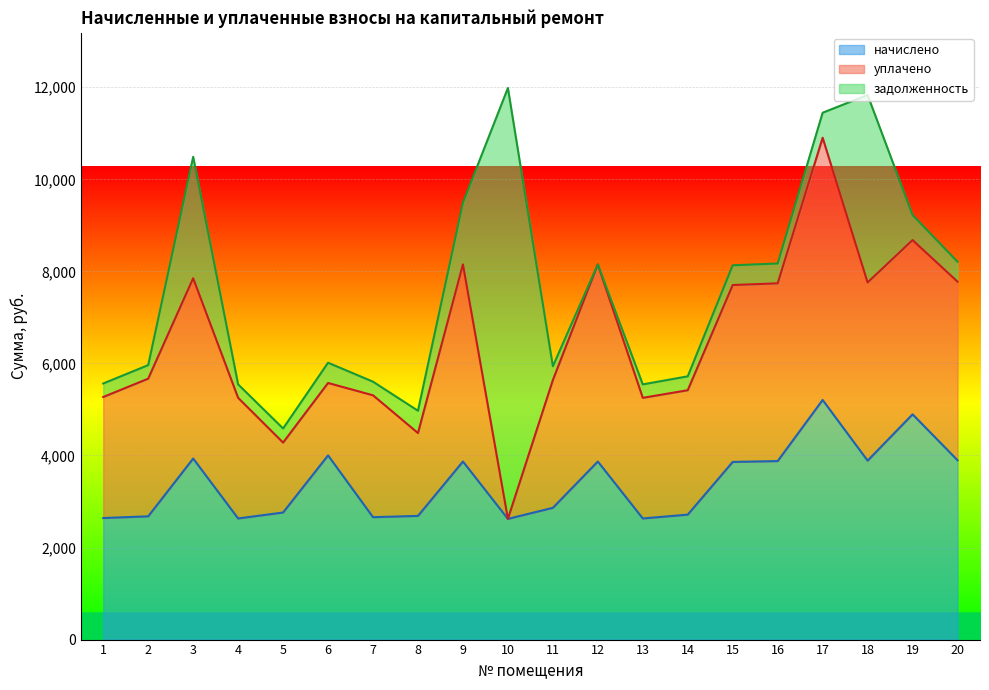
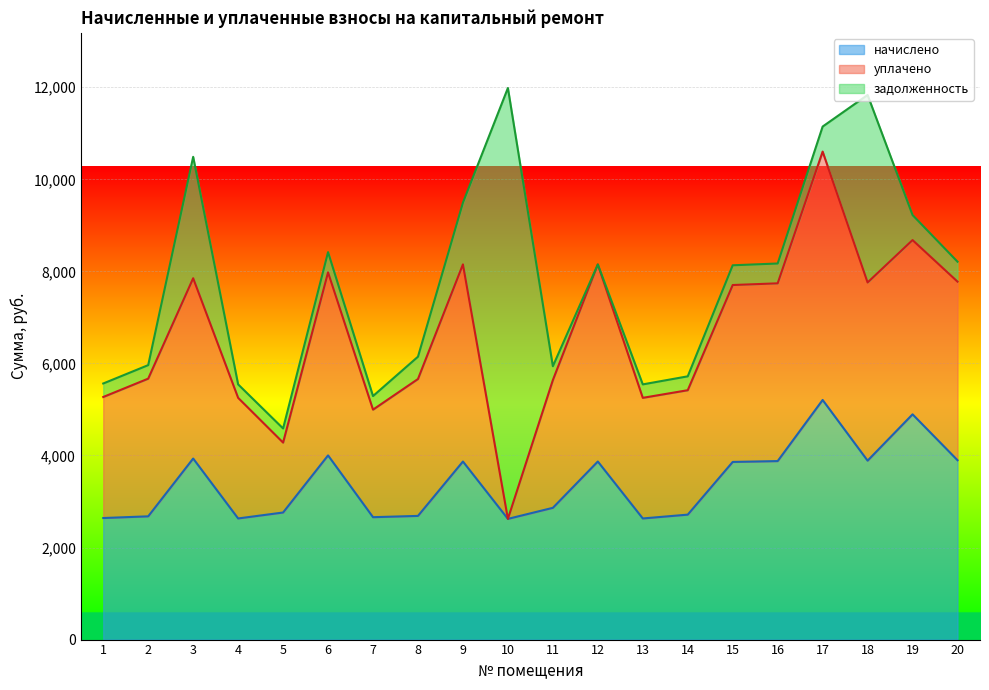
уплачено, 6: 1,600 -> 4,000
уплачено, 7: 2,600 -> 2,300
уплачено, 8: 1,800 -> 3,000
уплачено, 17: 5,700 -> 5,400
